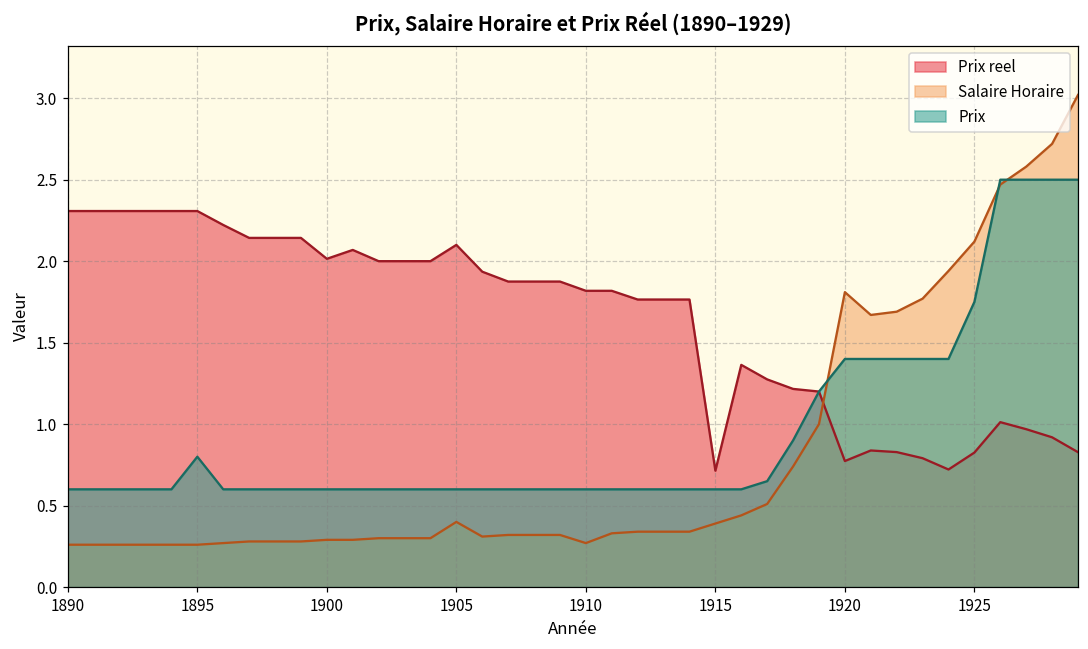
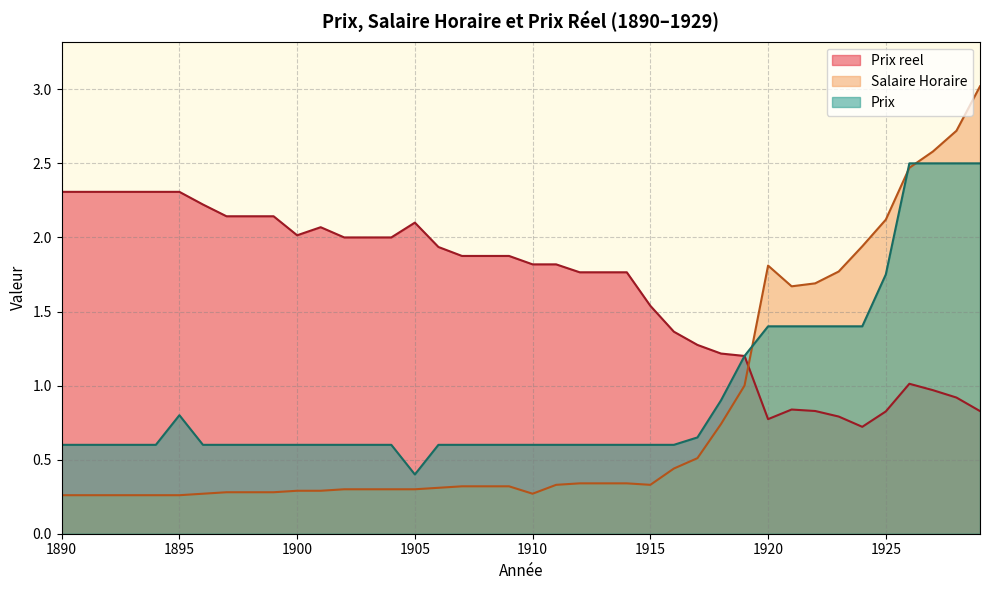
Salaire Horaire, 1905: 0.4 -> 0.3
Prix, 1905: 0.6 -> 0.4
Prix reel, 1915: 0.71 -> 1.54
Salaire Horaire, 1915: 0.39 -> 0.33
